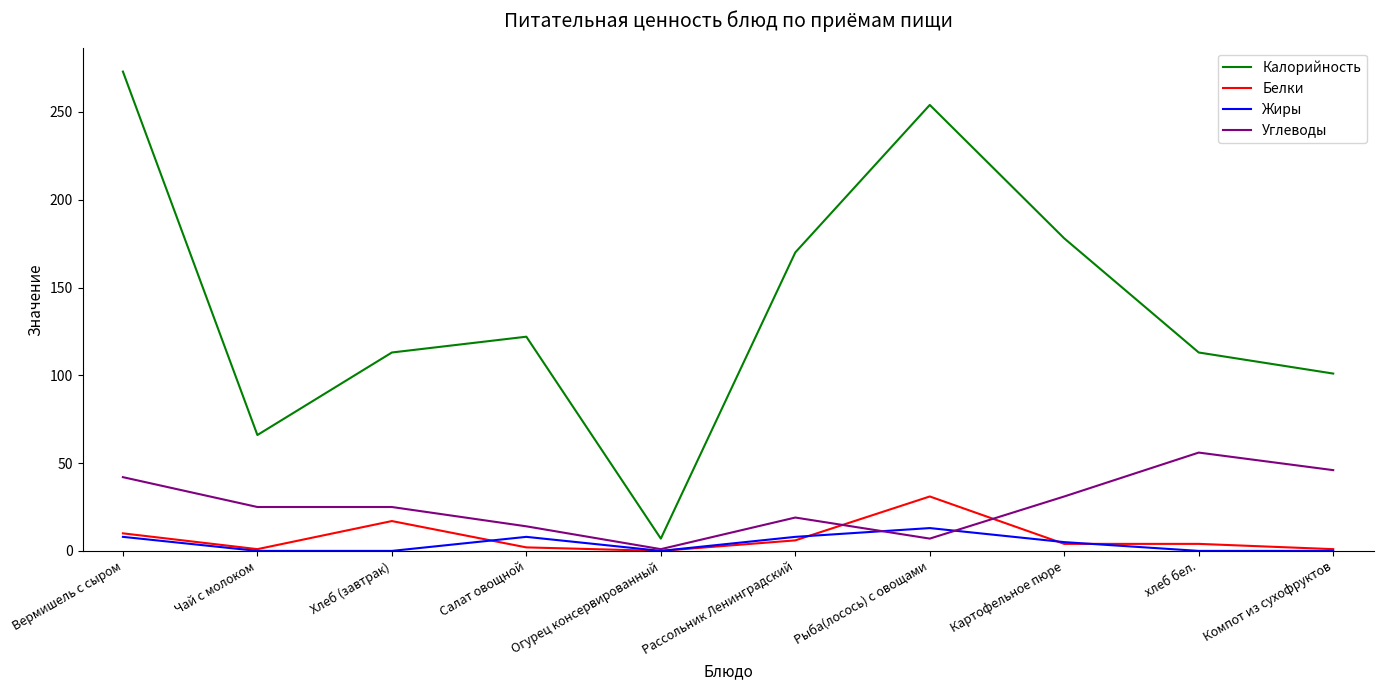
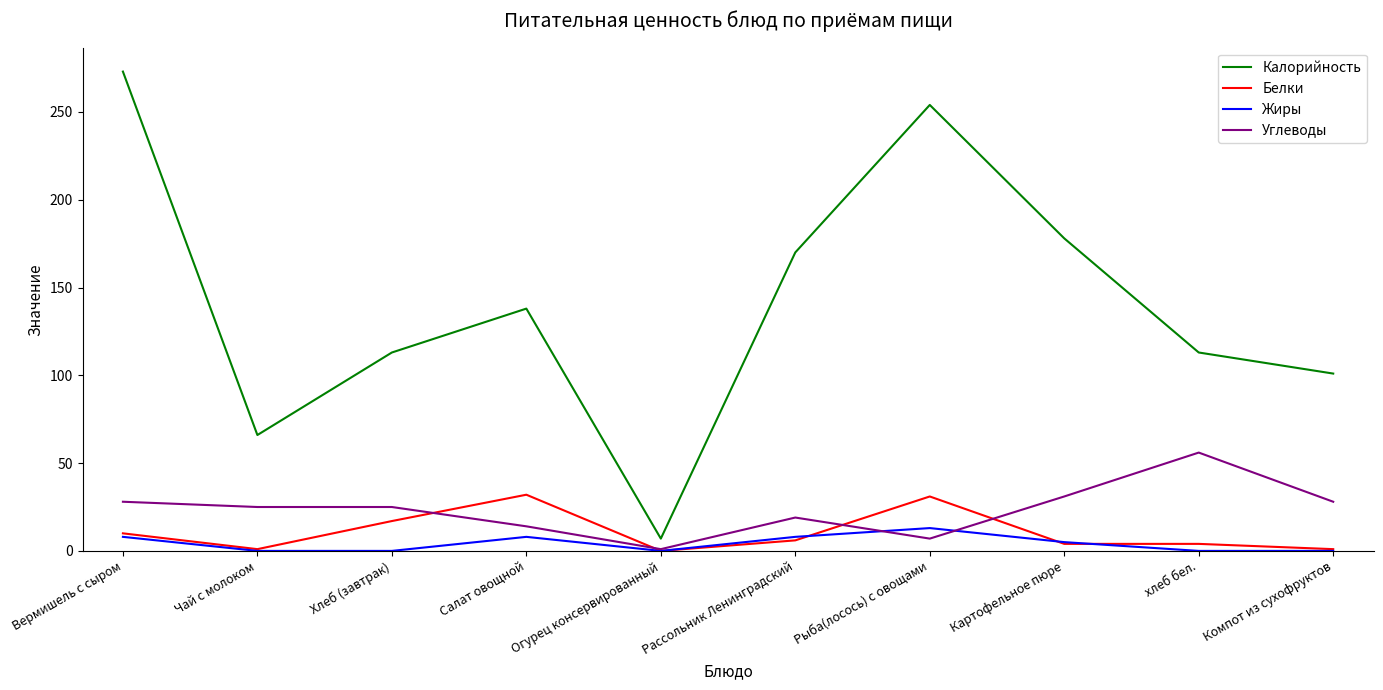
Углеводы, Вермишель с сыром: 42 -> 28
Калорийность, Салат овощной: 122 -> 138
Белки, Салат овощной: 2 -> 32
Углеводы, Компот из сухофруктов: 46 -> 28
